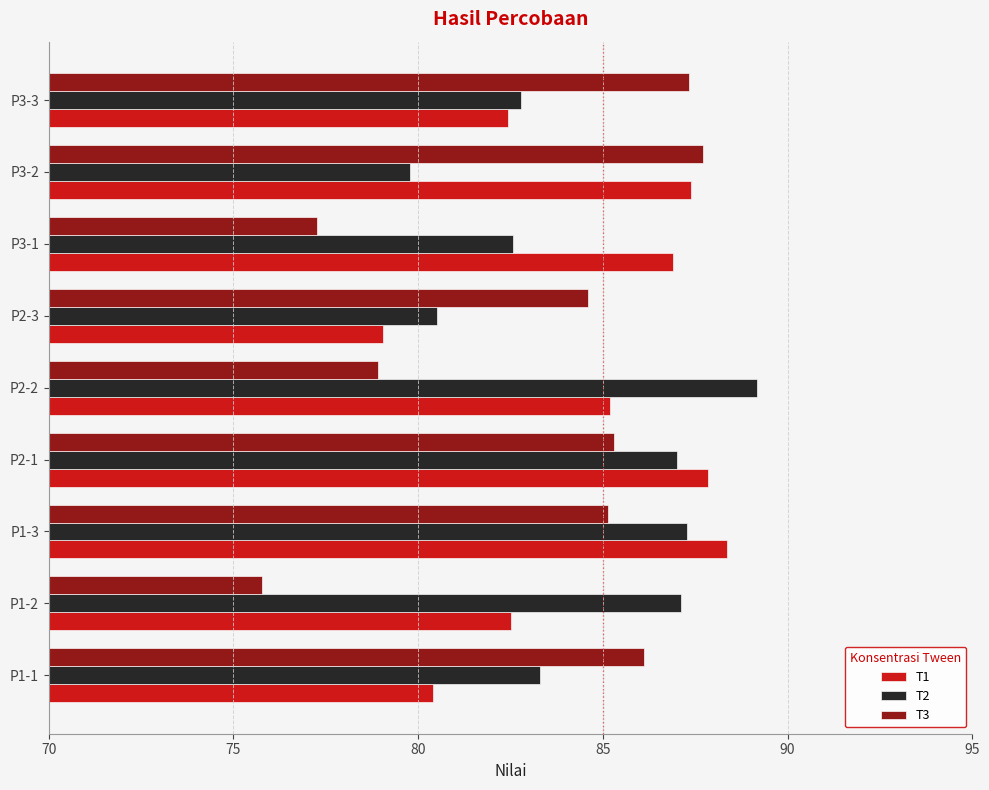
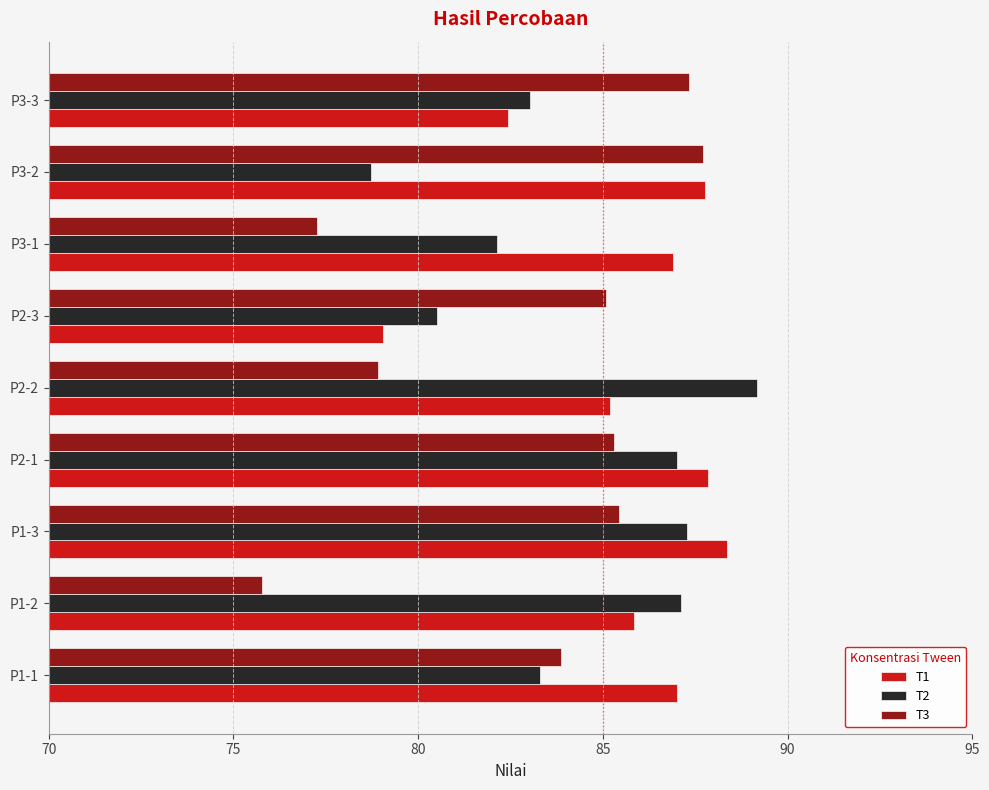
T2, P3-3: 82.8 -> 83.0
T2, P3-2: 79.8 -> 78.7
T1, P3-2: 87.4 -> 87.8
T2, P3-1: 82.6 -> 82.1
T3, P2-3: 84.6 -> 85.1
T3, P1-3: 85.2 -> 85.5
T1, P1-2: 82.5 -> 85.8
T3, P1-1: 86.1 -> 83.9
T1, P1-1: 80.4 -> 87.0
